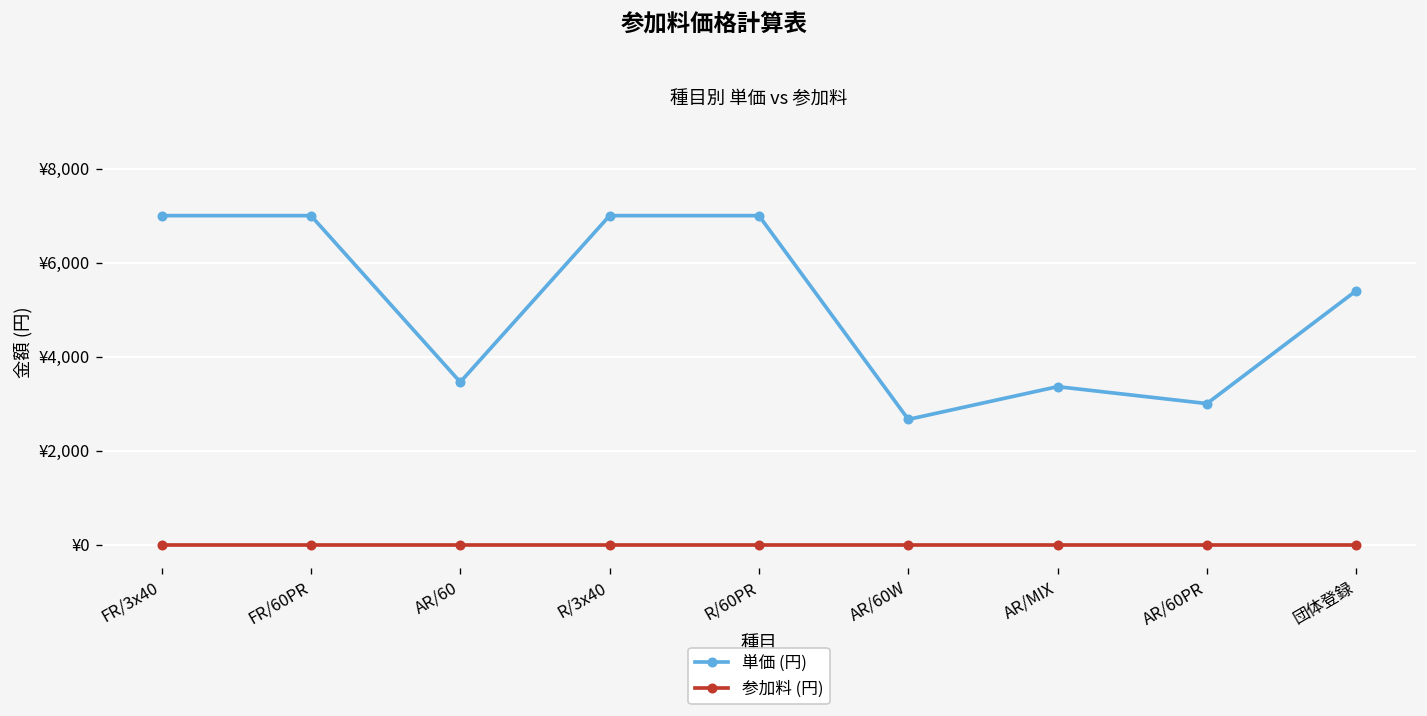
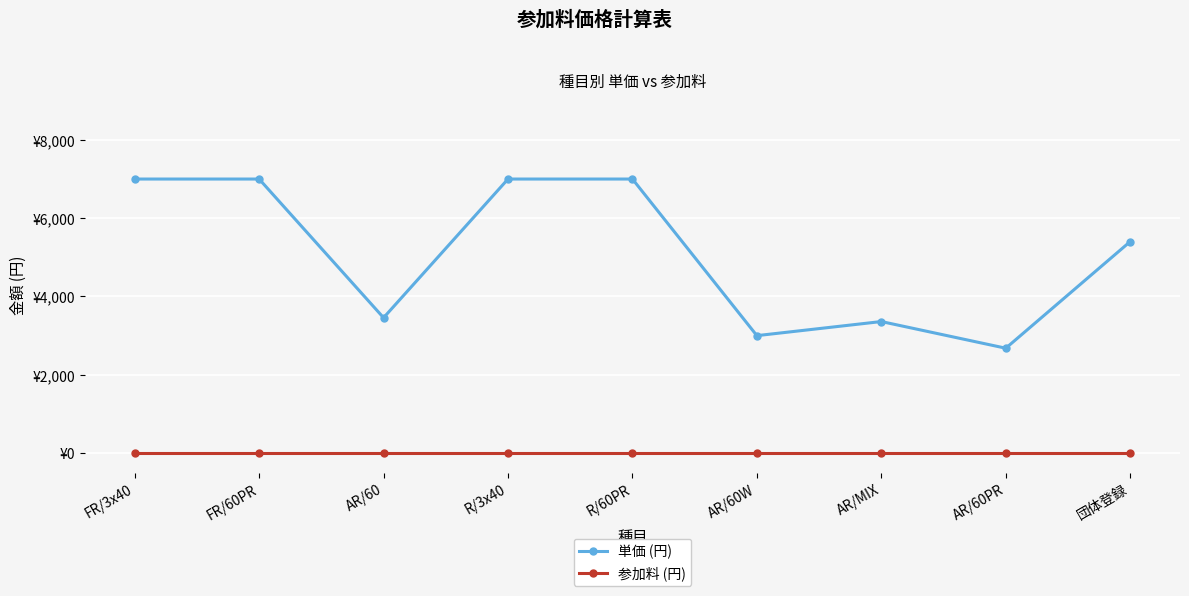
単価 (円), AR/60W: ¥2,700 -> ¥3,000
単価 (円), AR/60PR: ¥3,000 -> ¥2,700
